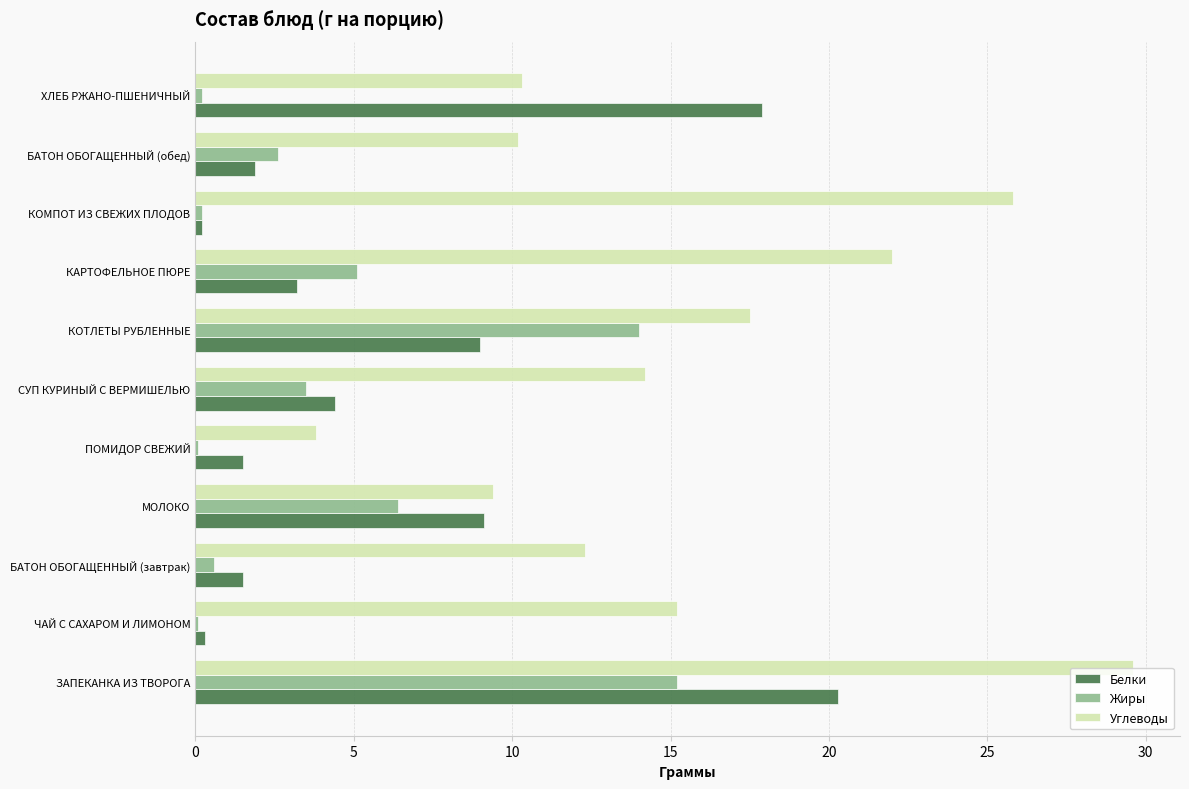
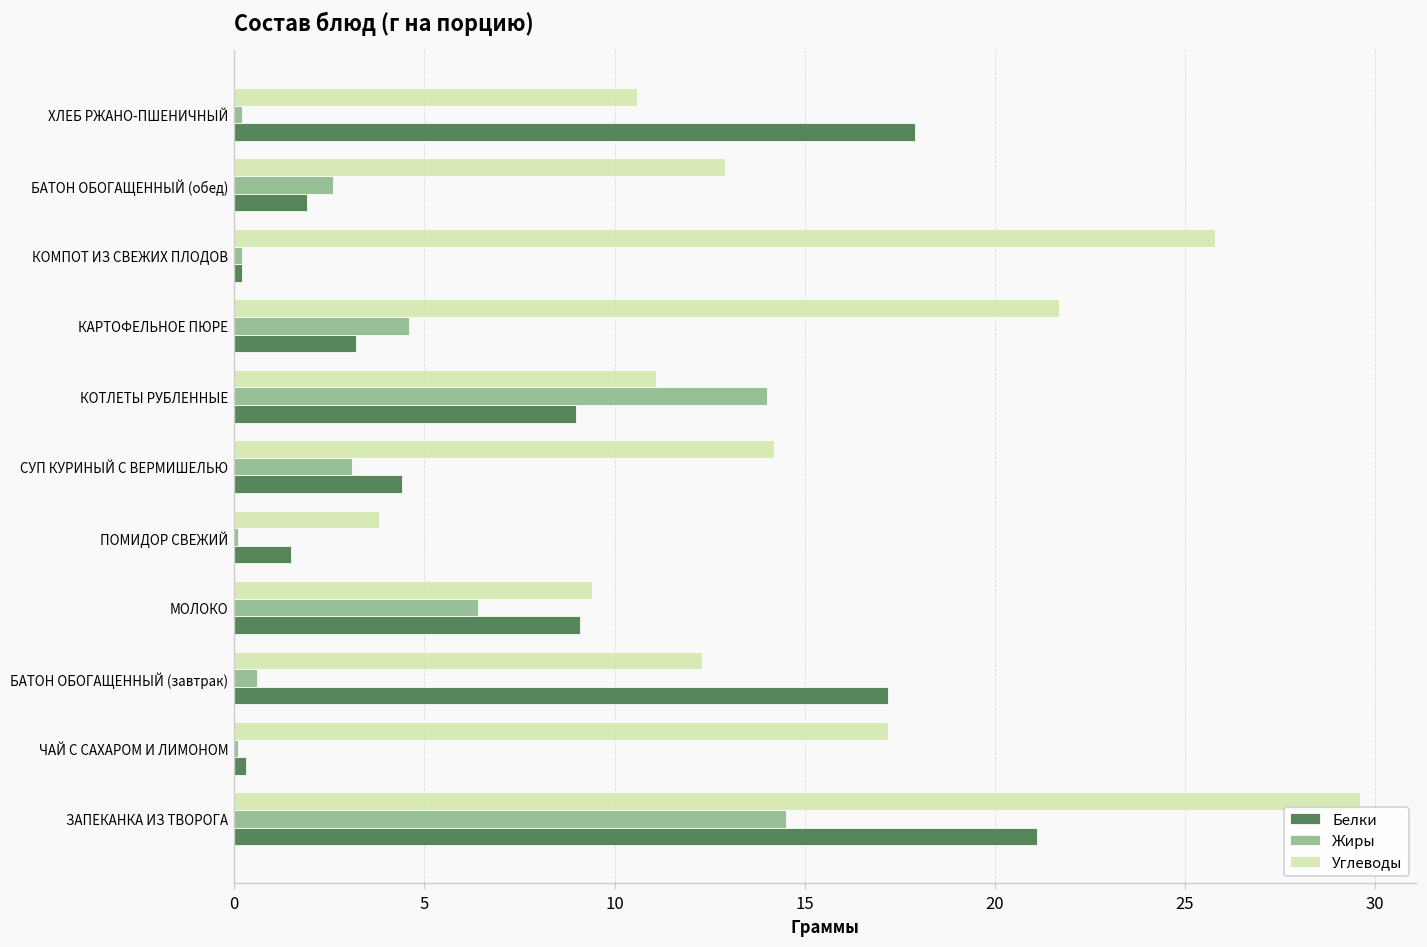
Углеводы, ХЛЕБ РЖАНО-ПШЕНИЧНЫЙ: 10.3 -> 10.6
Углеводы, БАТОН ОБОГАЩЕННЫЙ (обед): 10.2 -> 12.9
Углеводы, КАРТОФЕЛЬНОЕ ПЮРЕ: 22.0 -> 21.7
Жиры, КАРТОФЕЛЬНОЕ ПЮРЕ: 5.1 -> 4.6
Углеводы, КОТЛЕТЫ РУБЛЕННЫЕ: 17.5 -> 11.1
Жиры, СУП КУРИНЫЙ С ВЕРМИШЕЛЬЮ: 3.5 -> 3.1
Белки, БАТОН ОБОГАЩЕННЫЙ (завтрак): 1.5 -> 17.2
Углеводы, ЧАЙ С САХАРОМ И ЛИМОНОМ: 15.2 -> 17.2
Жиры, ЗАПЕКАНКА ИЗ ТВОРОГА: 15.2 -> 14.5
Белки, ЗАПЕКАНКА ИЗ ТВОРОГА: 20.3 -> 21.1
